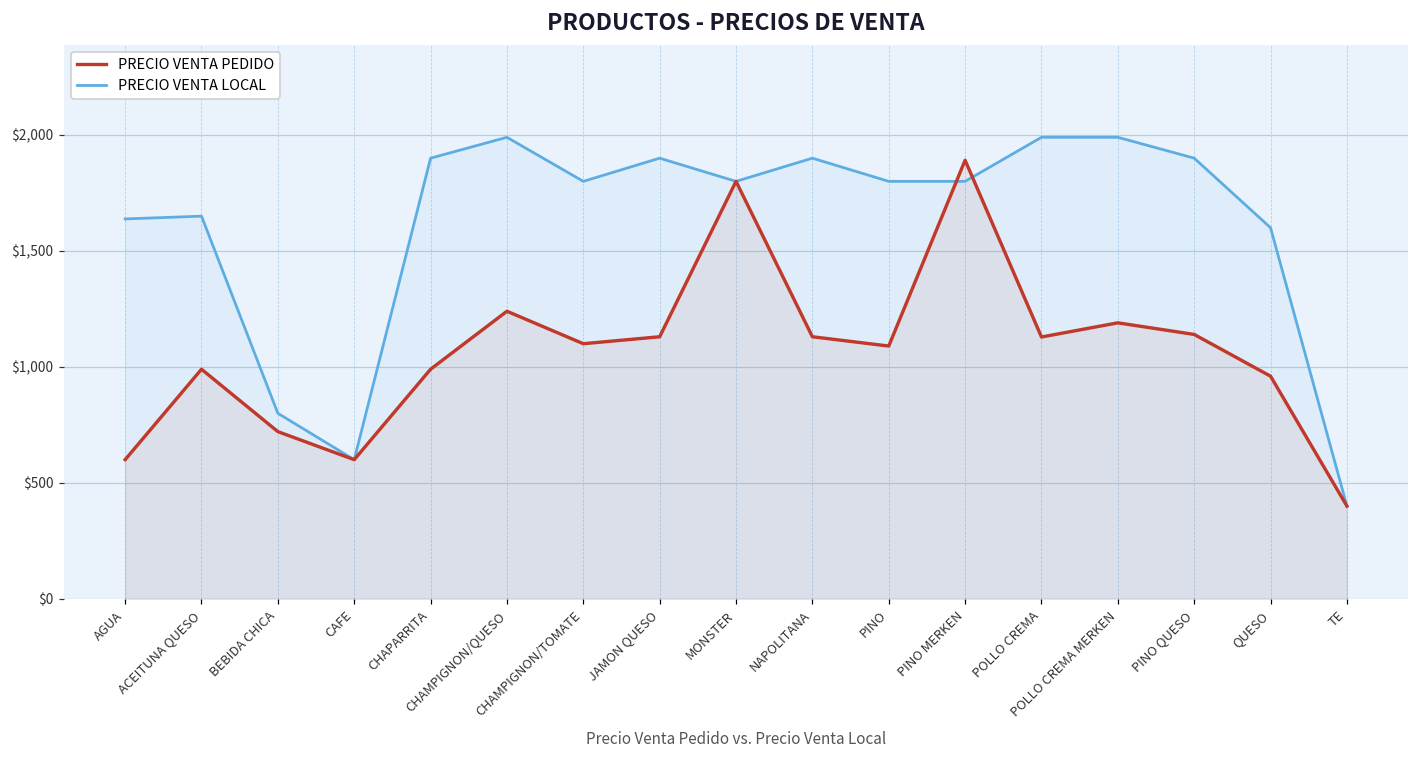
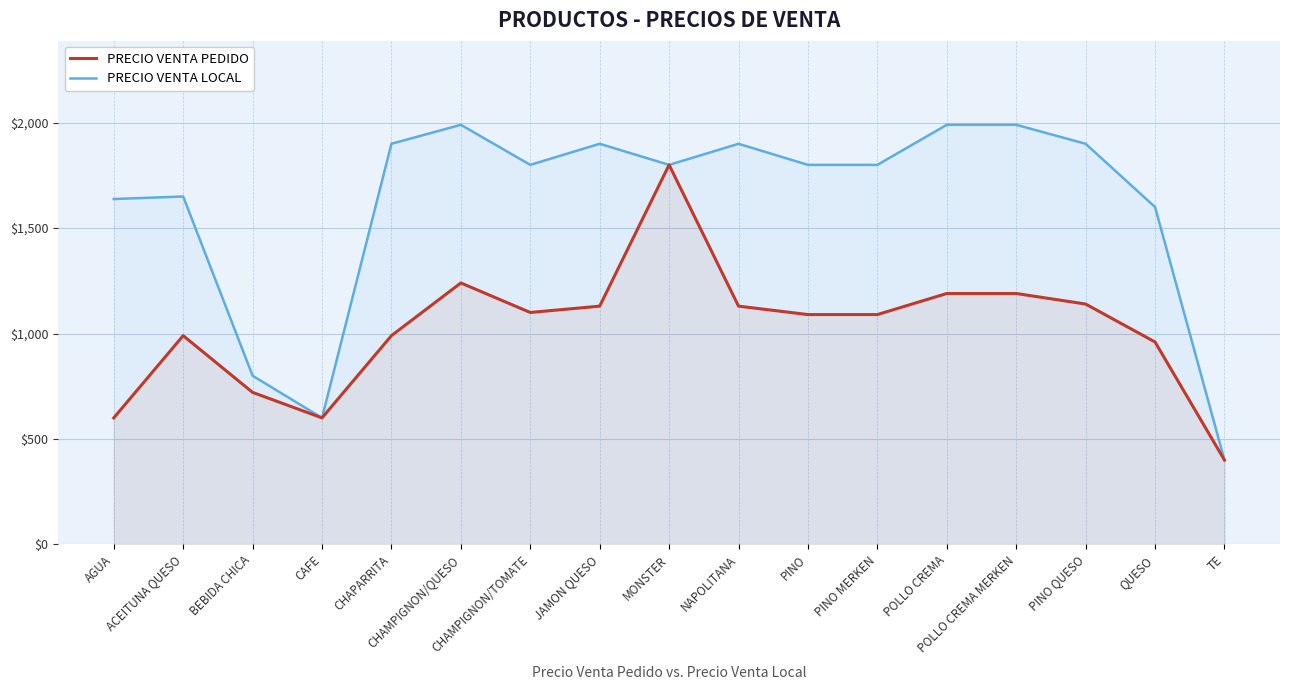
PRECIO VENTA PEDIDO, PINO MERKEN: $1,890 -> $1,090
PRECIO VENTA PEDIDO, POLLO CREMA: $1,130 -> $1,190
